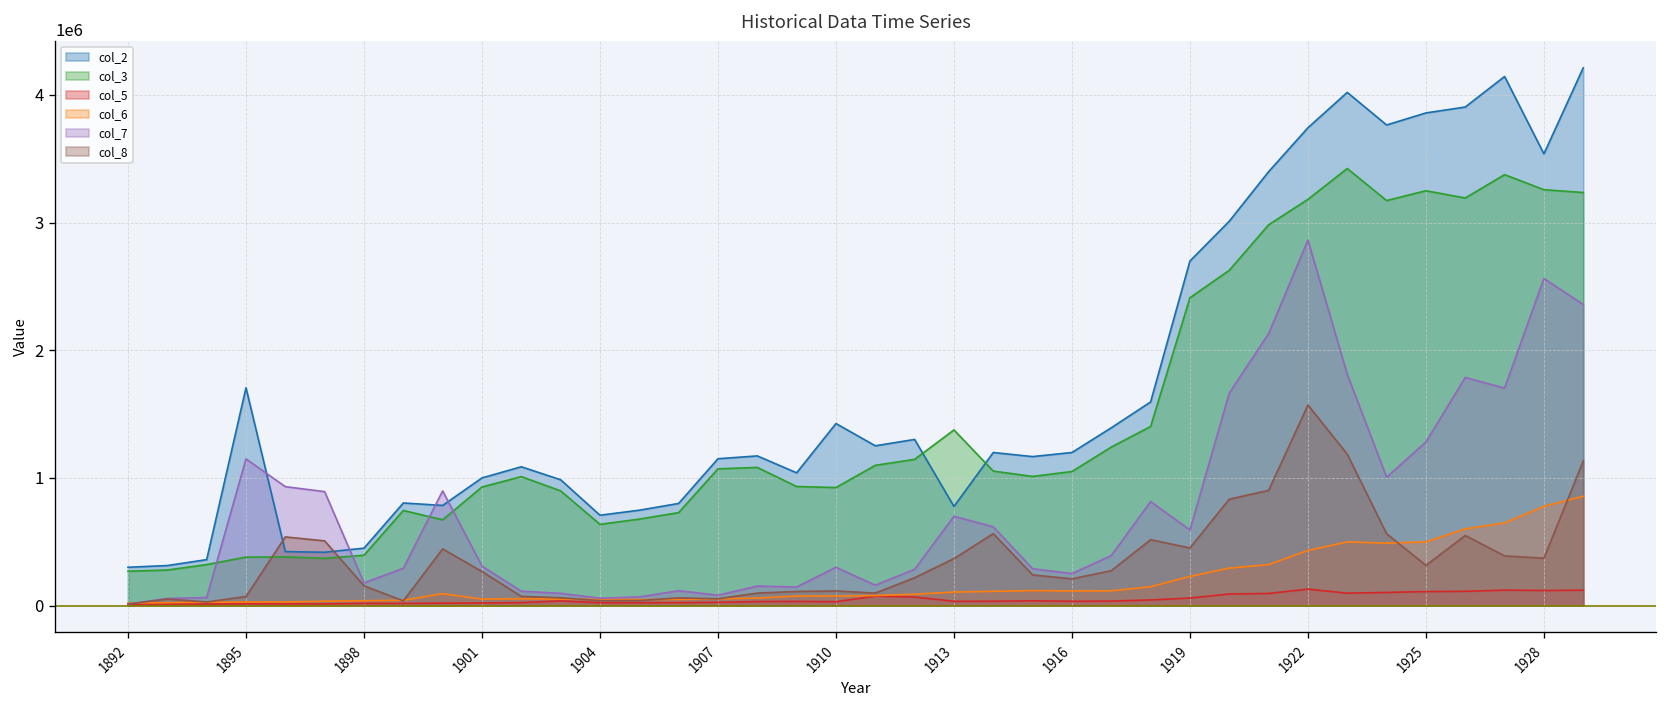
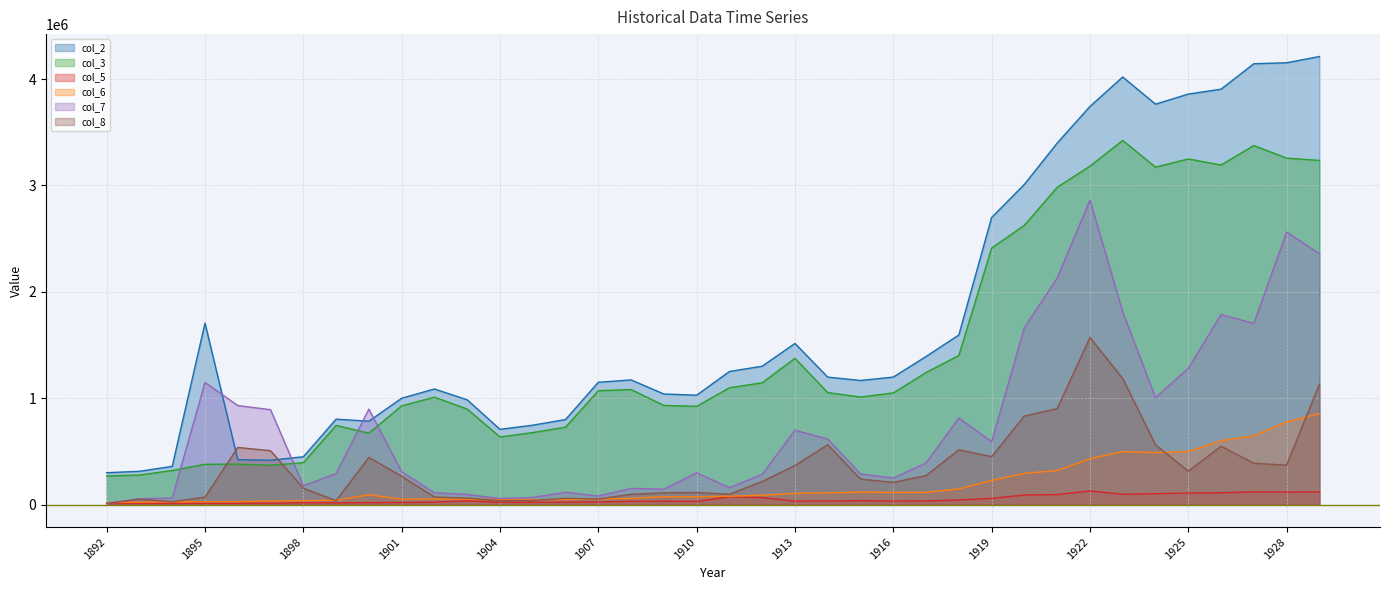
col_2, 1910: 1430000 -> 1030000
col_2, 1913: 780000 -> 1520000
col_2, 1928: 3540000 -> 4150000
